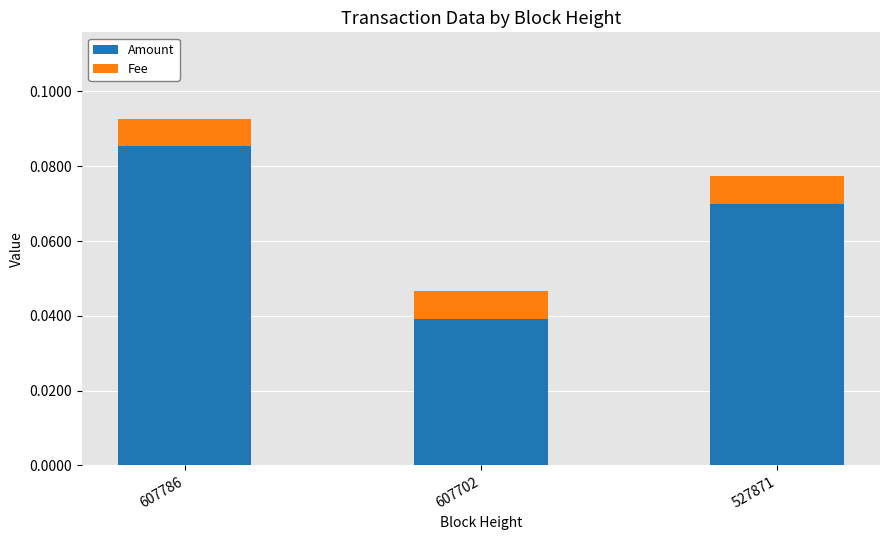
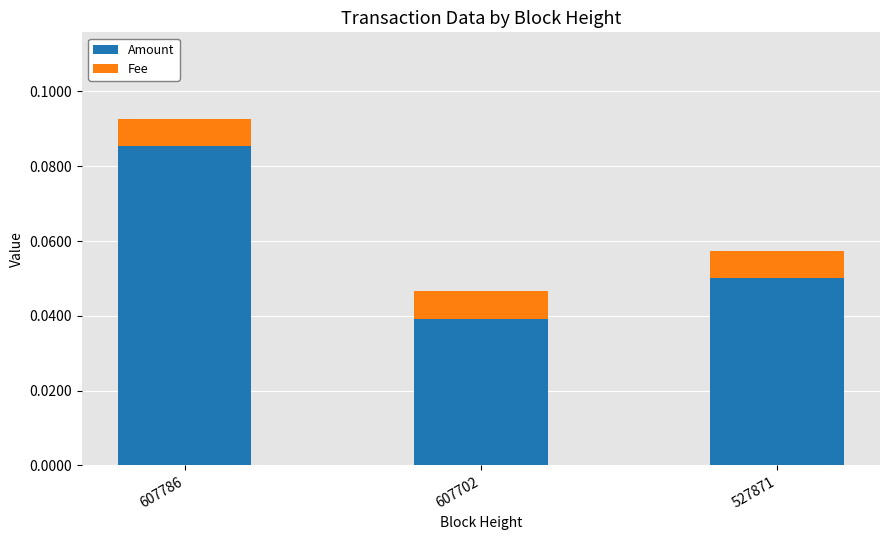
Amount, 527871: 0.07 -> 0.05
